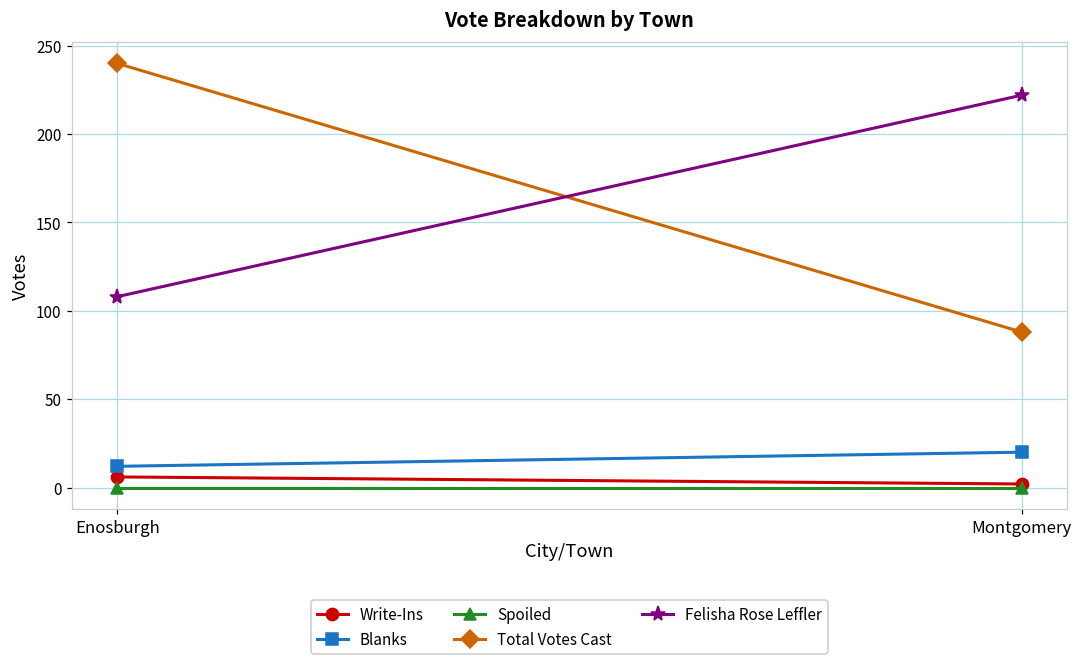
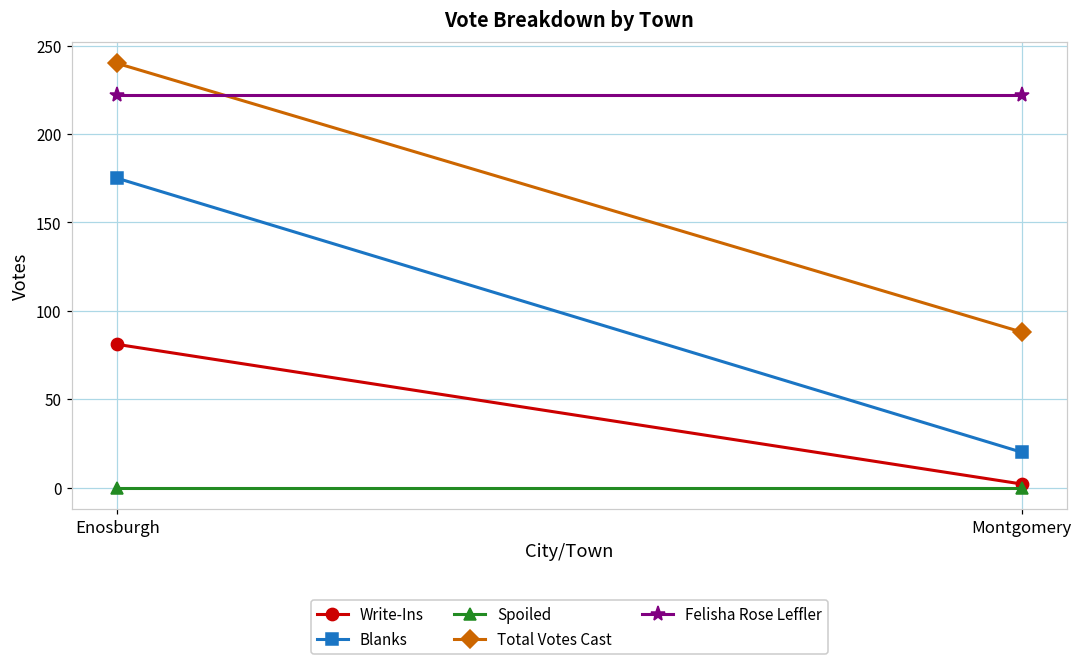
Write-Ins, Enosburgh: 6 -> 81
Blanks, Enosburgh: 12 -> 175
Felisha Rose Leffler, Enosburgh: 108 -> 222
